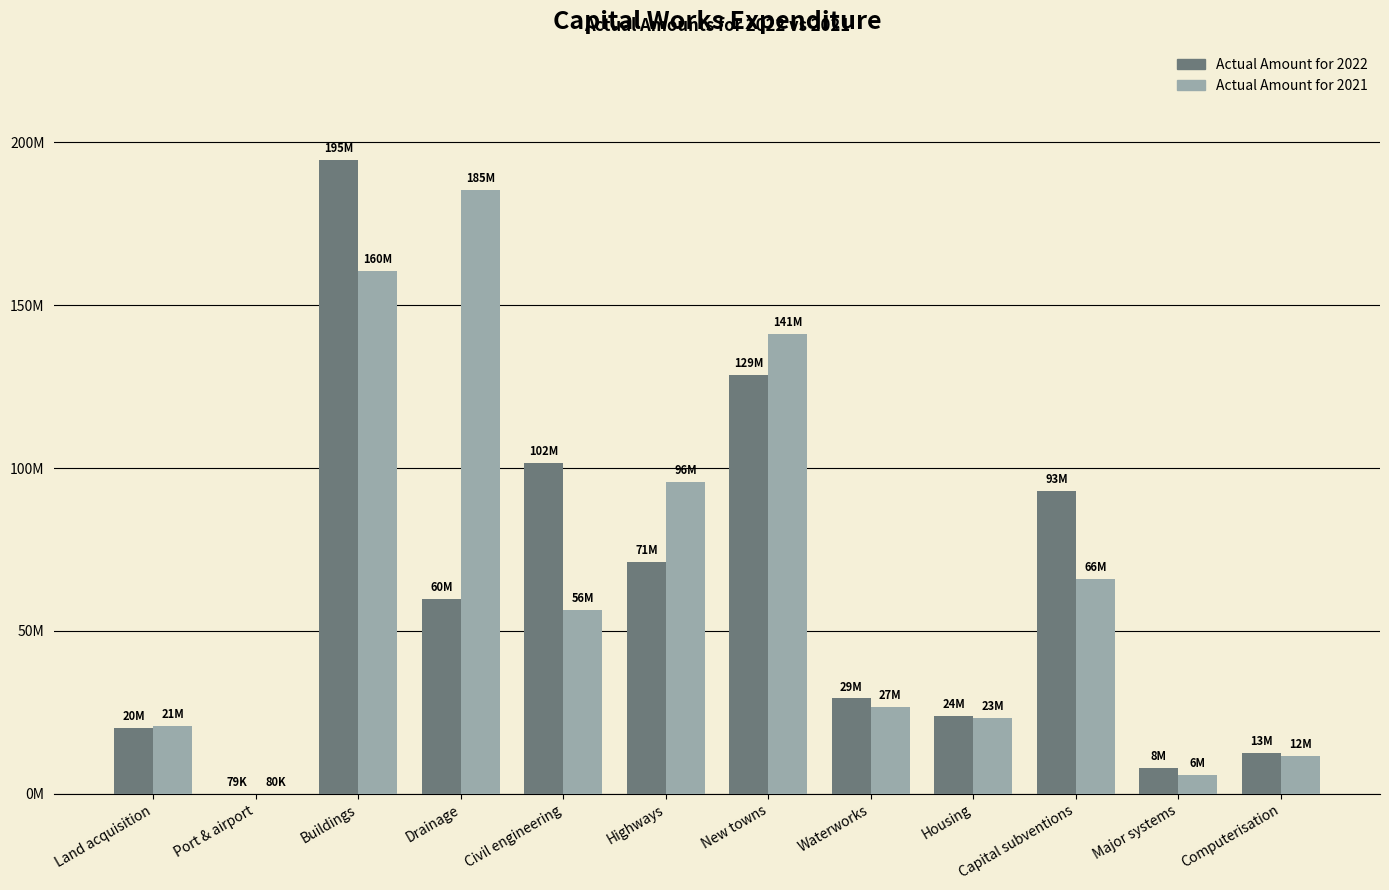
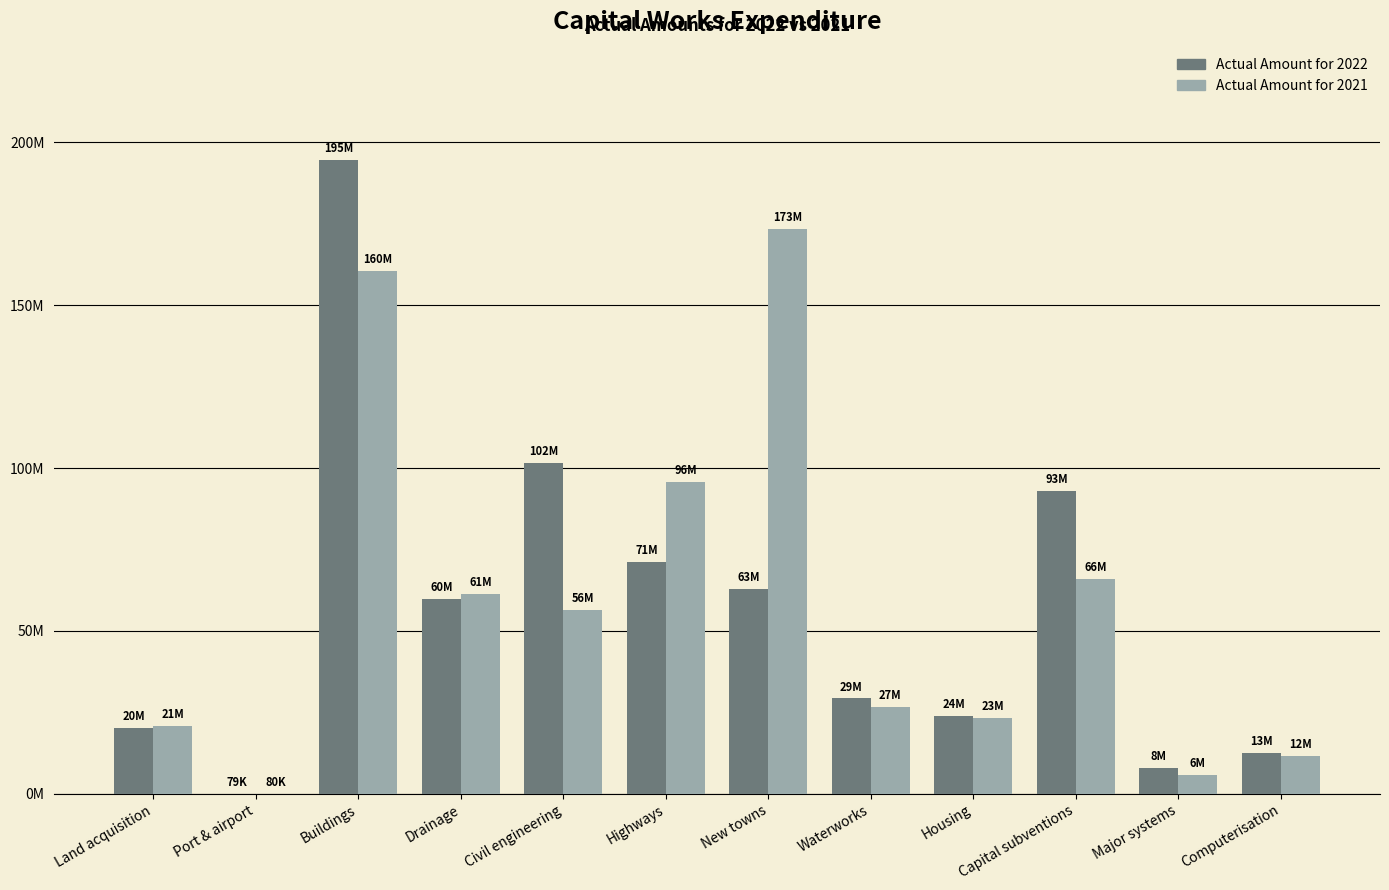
Actual Amount for 2021, Drainage: 185M -> 61M
Actual Amount for 2022, New towns: 129M -> 63M
Actual Amount for 2021, New towns: 141M -> 173M
